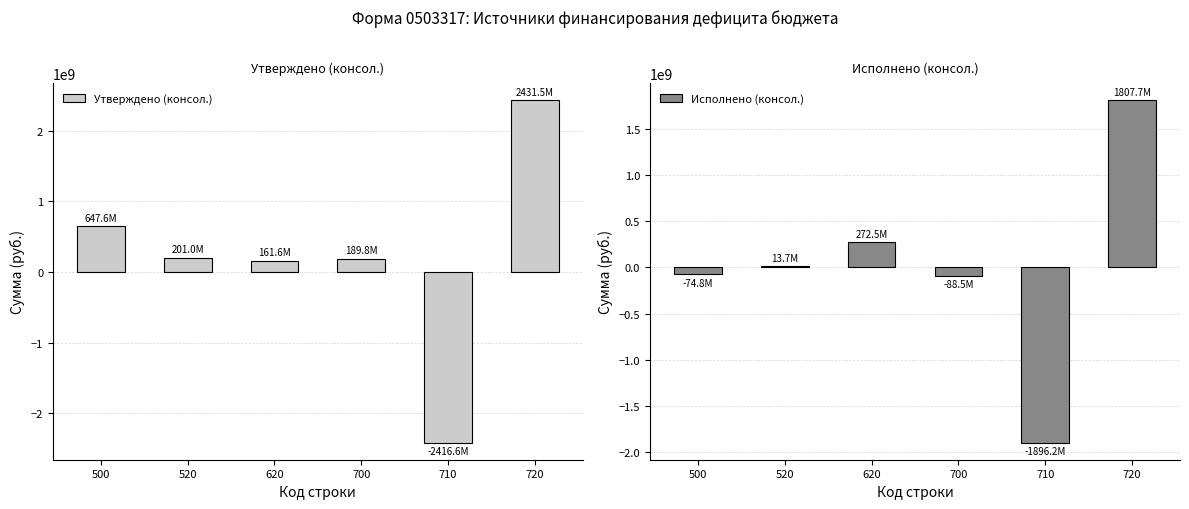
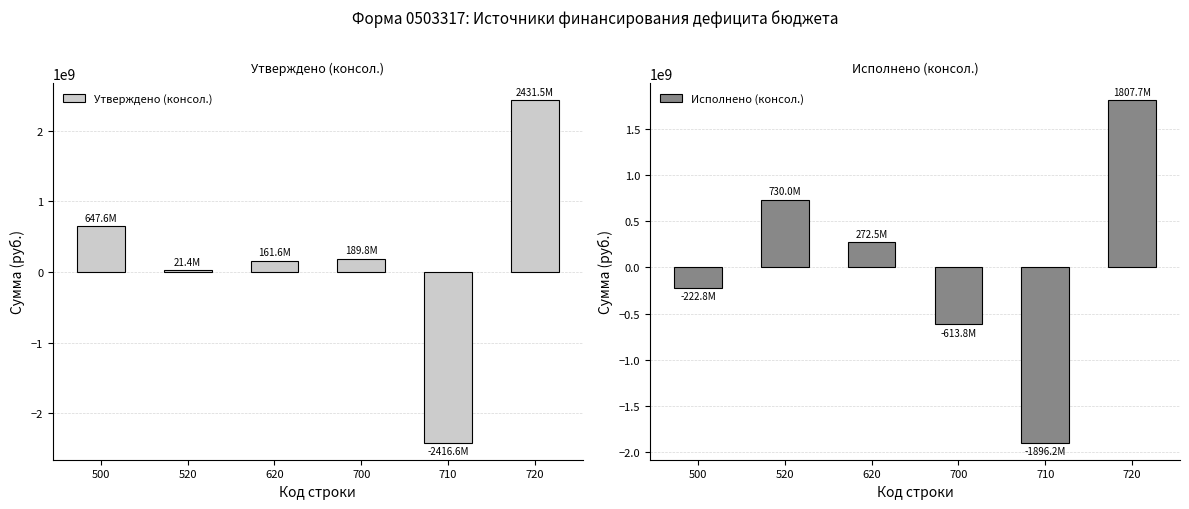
Утверждено (консол.), 520: 201.0M -> 21.4M
Исполнено (консол.), 500: -74.8M -> -222.8M
Исполнено (консол.), 520: 13.7M -> 730.0M
Исполнено (консол.), 700: -88.5M -> -613.8M
